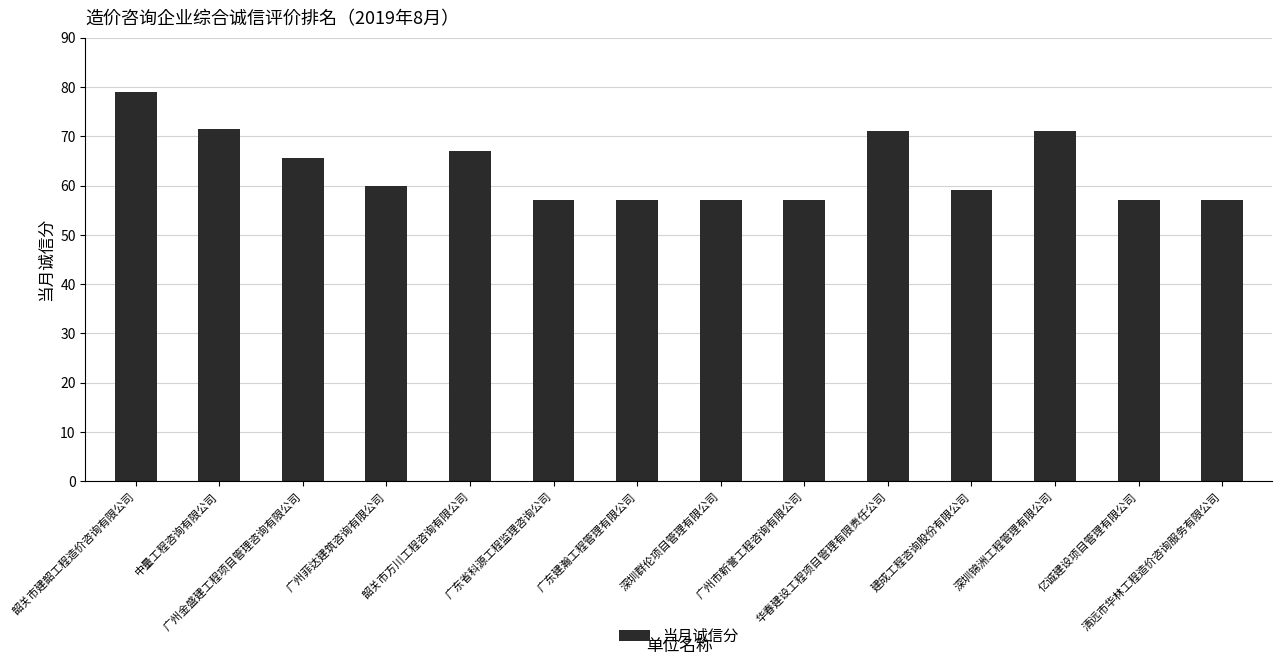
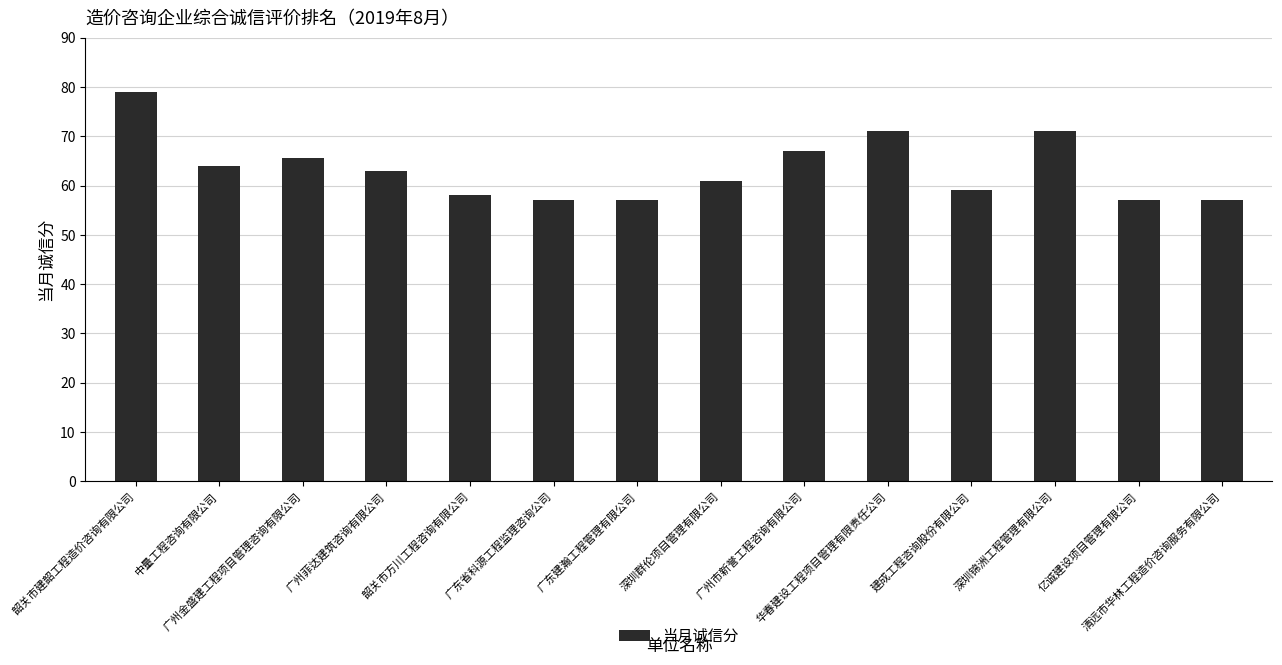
中量工程咨询有限公司: 71 -> 64
广州菲达建筑咨询有限公司: 60 -> 63
韶关市方川工程咨询有限公司: 67 -> 58
深圳群伦项目管理有限公司: 57 -> 61
广州市新誉工程咨询有限公司: 57 -> 67
